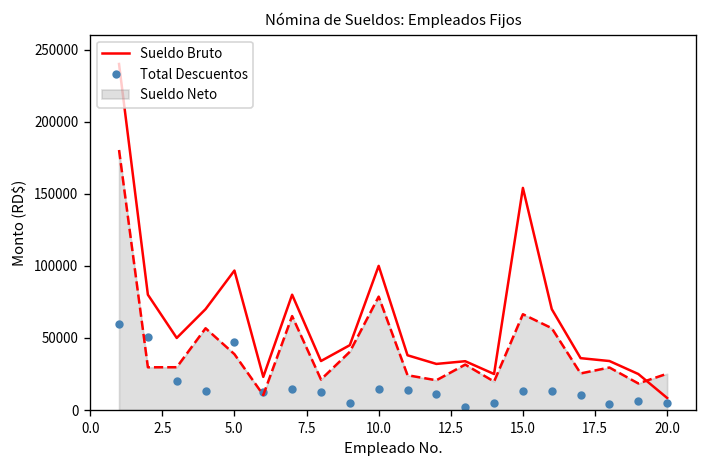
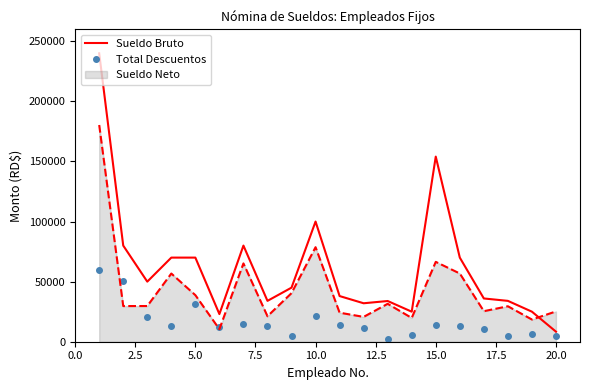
Sueldo Bruto, 5.0: 97000 -> 70000
Total Descuentos, 5.0: 47000 -> 31000
Total Descuentos, 10.0: 14000 -> 21000
